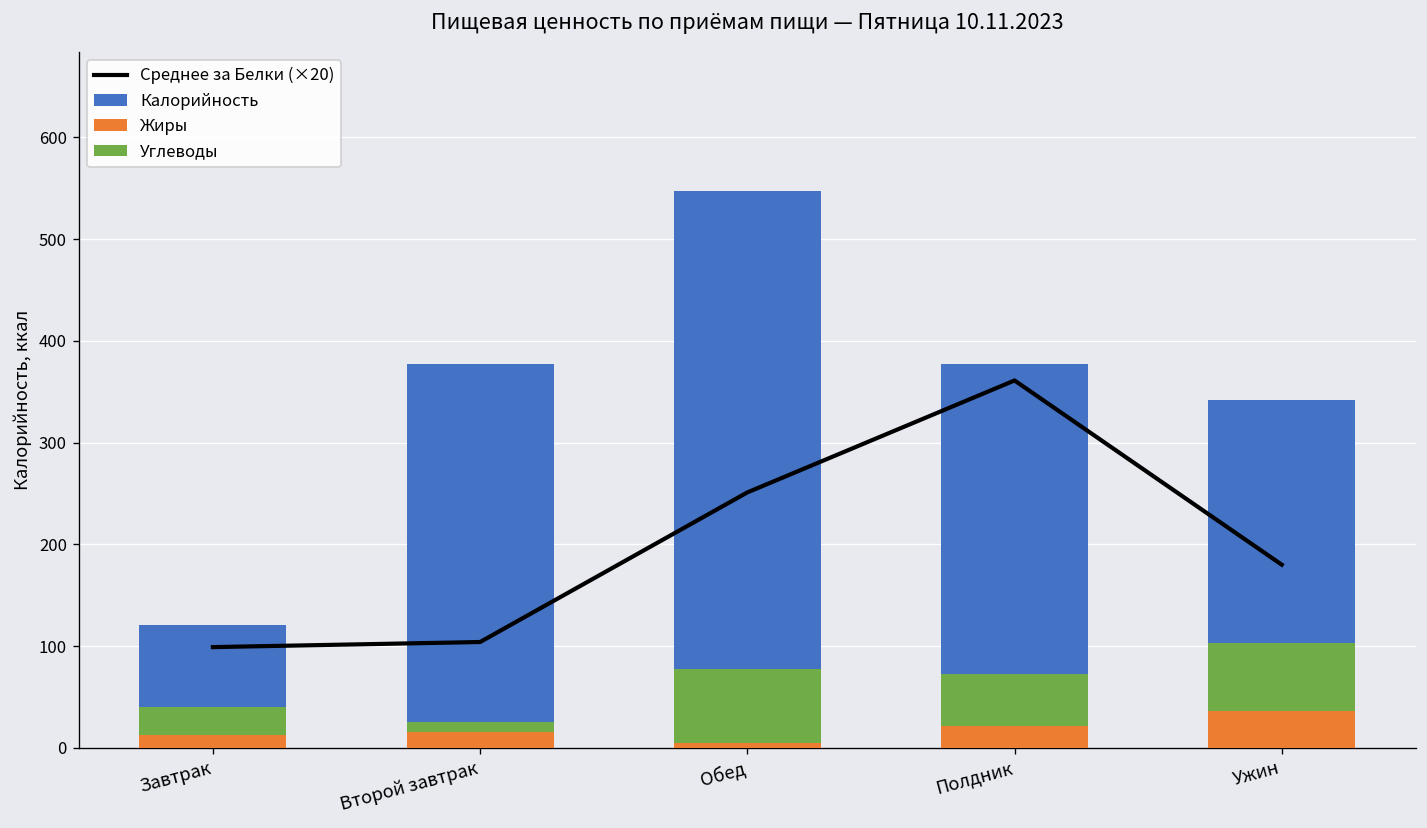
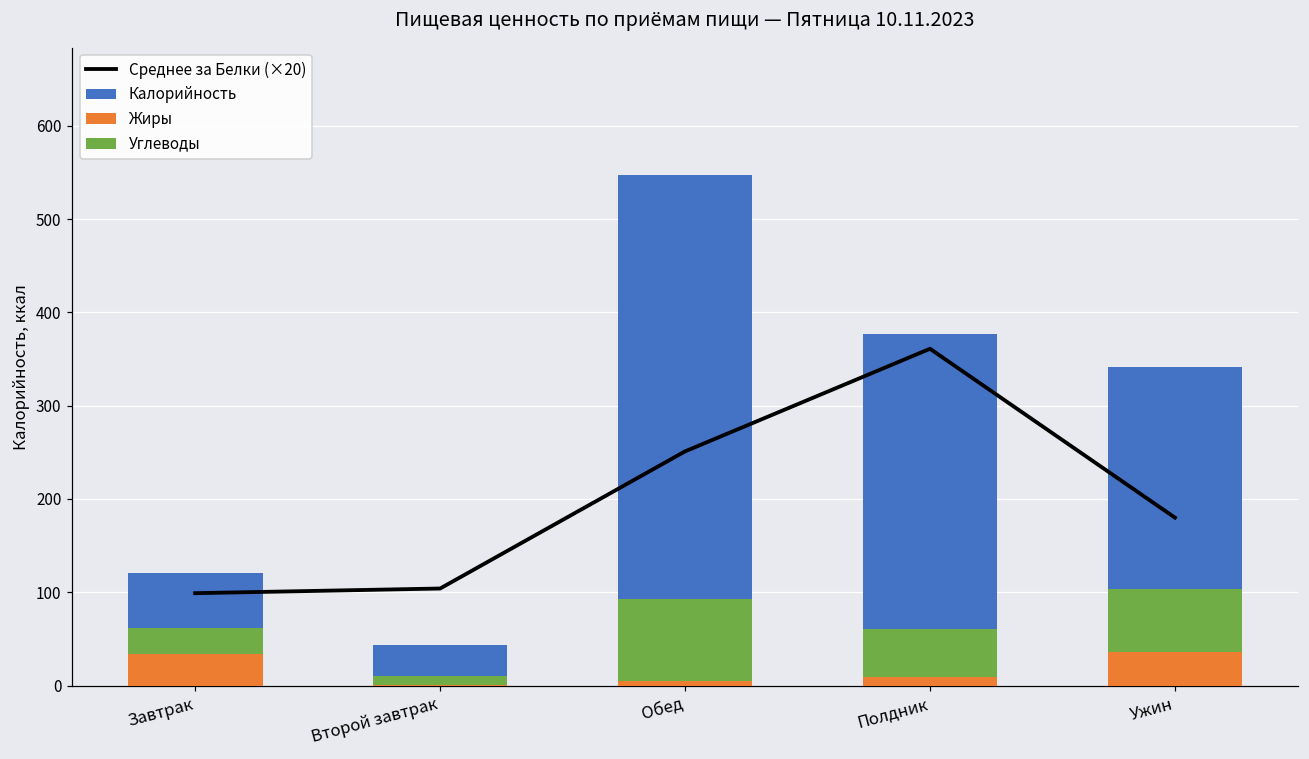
Жиры, Завтрак: 10 -> 30
Калорийность, Второй завтрак: 380 -> 40
Жиры, Второй завтрак: 20 -> 0
Углеводы, Обед: 70 -> 90
Жиры, Полдник: 20 -> 10
